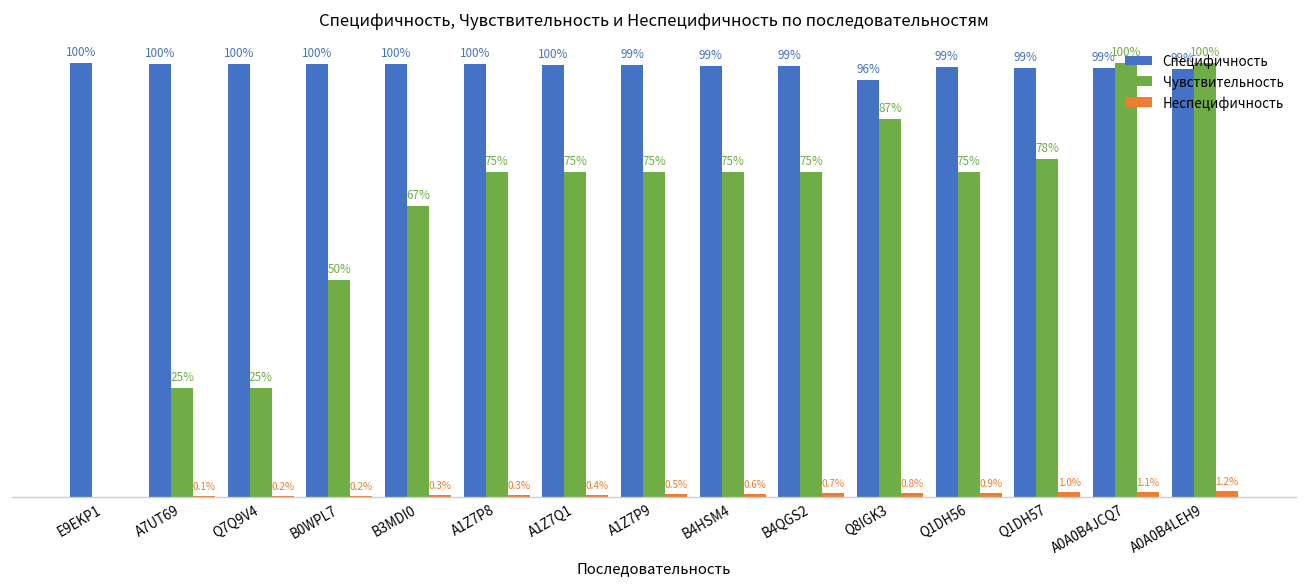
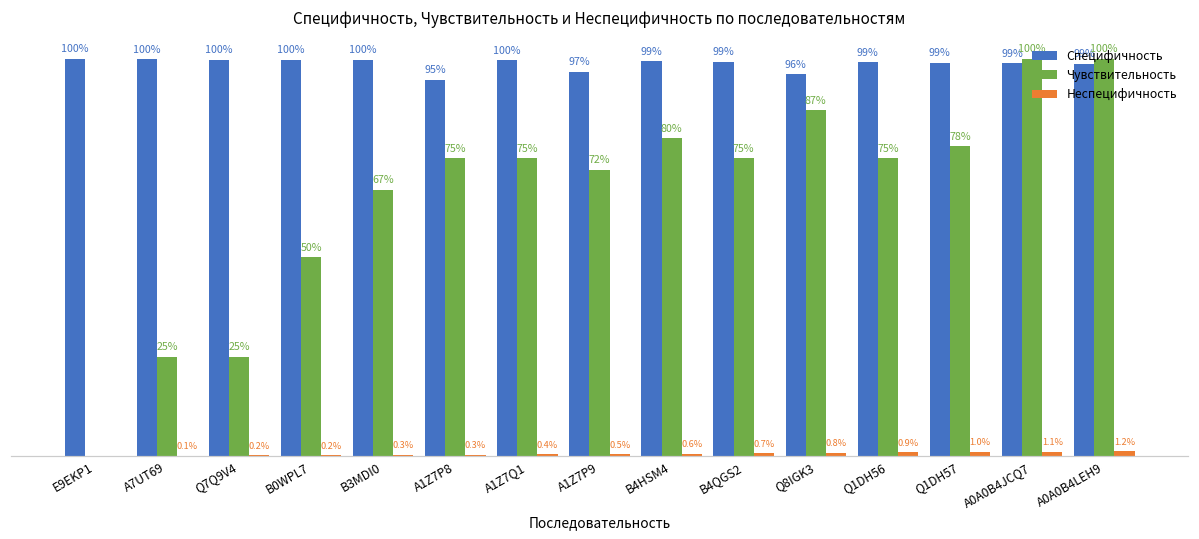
Специфичность, A1Z7P8: 100% -> 95%
Специфичность, A1Z7P9: 99% -> 97%
Чувствительность, A1Z7P9: 75% -> 72%
Чувствительность, B4HSM4: 75% -> 80%
